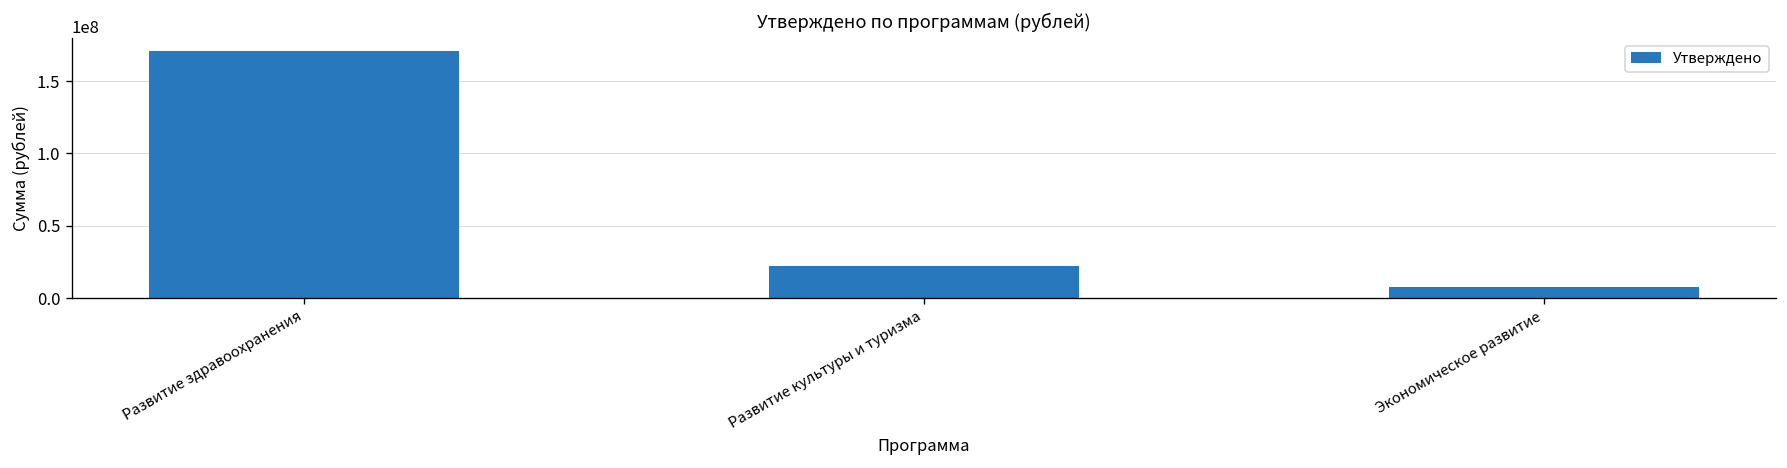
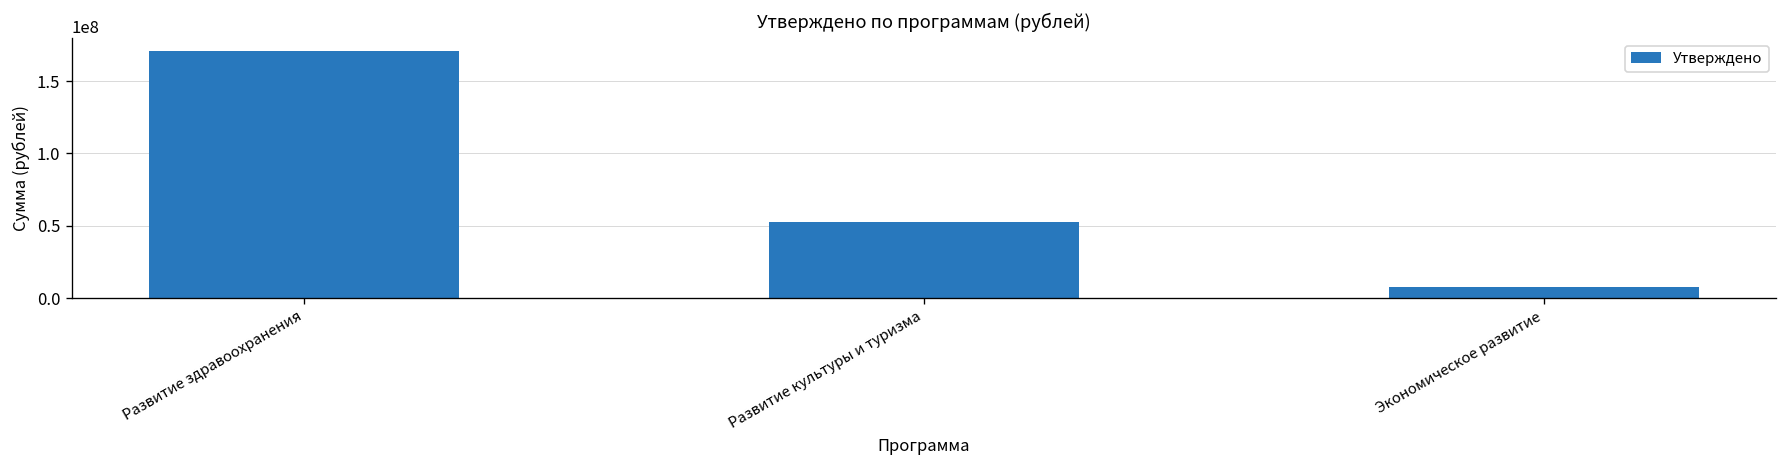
Развитие культуры и туризма: 22000000 -> 53000000
